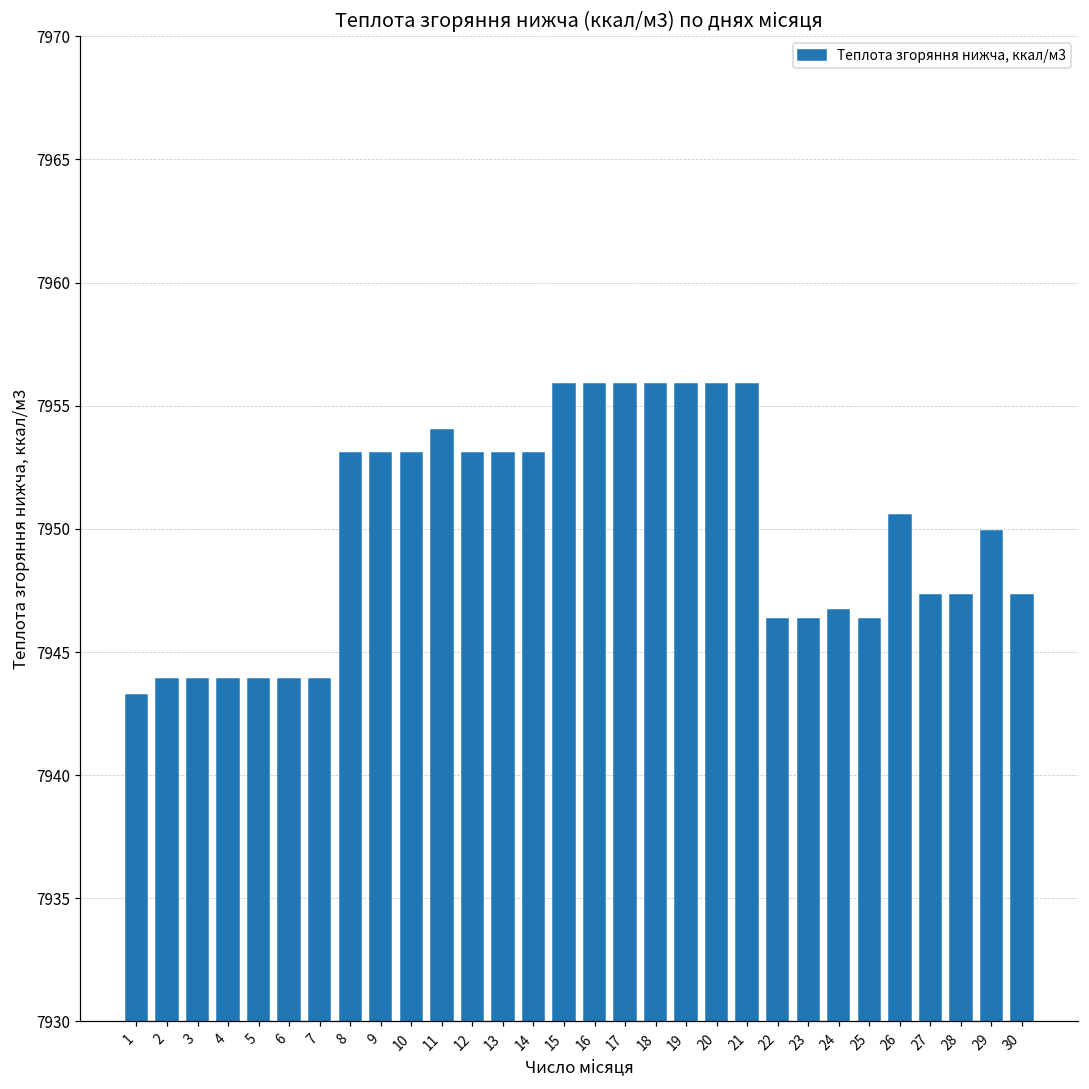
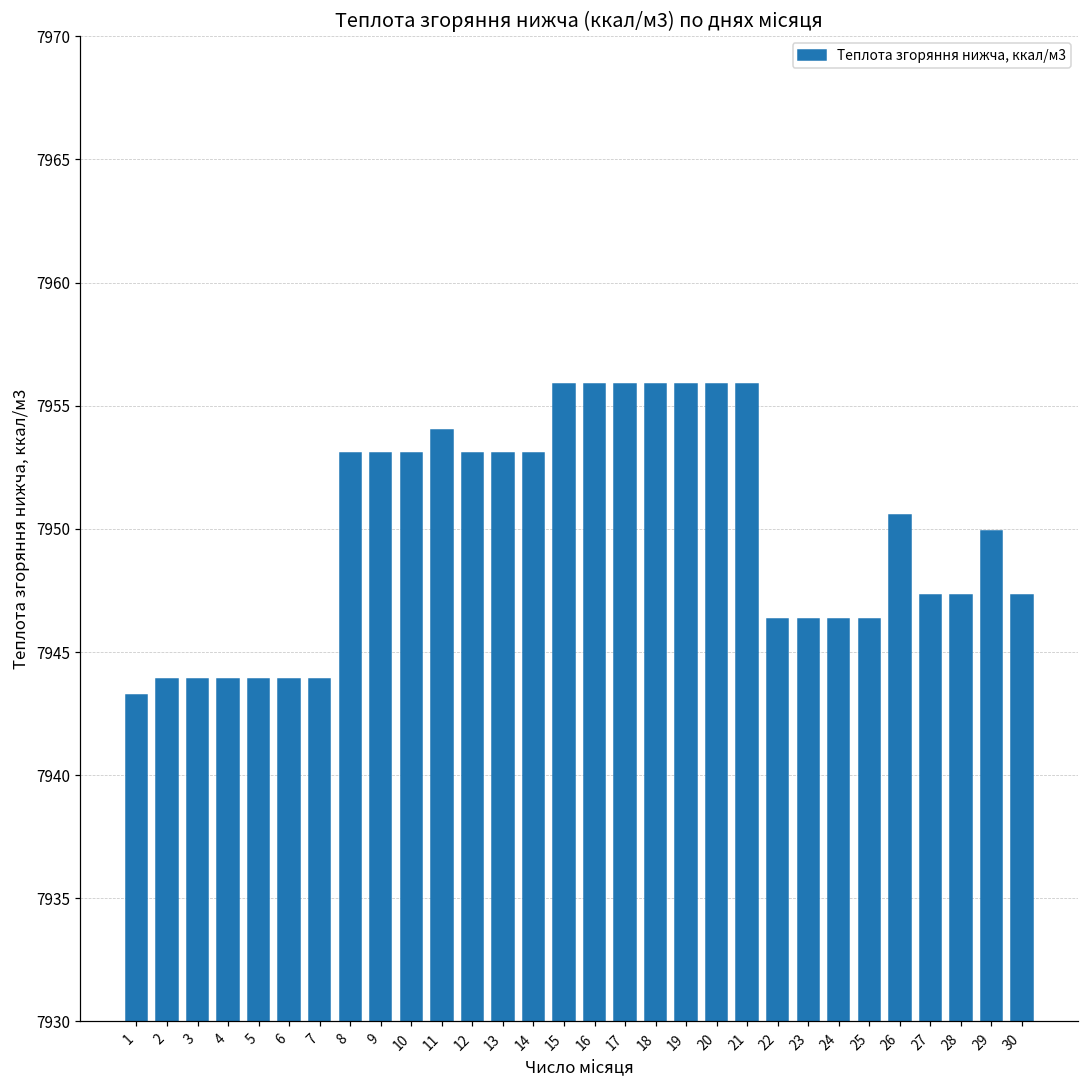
24: 7946.7 -> 7946.4
